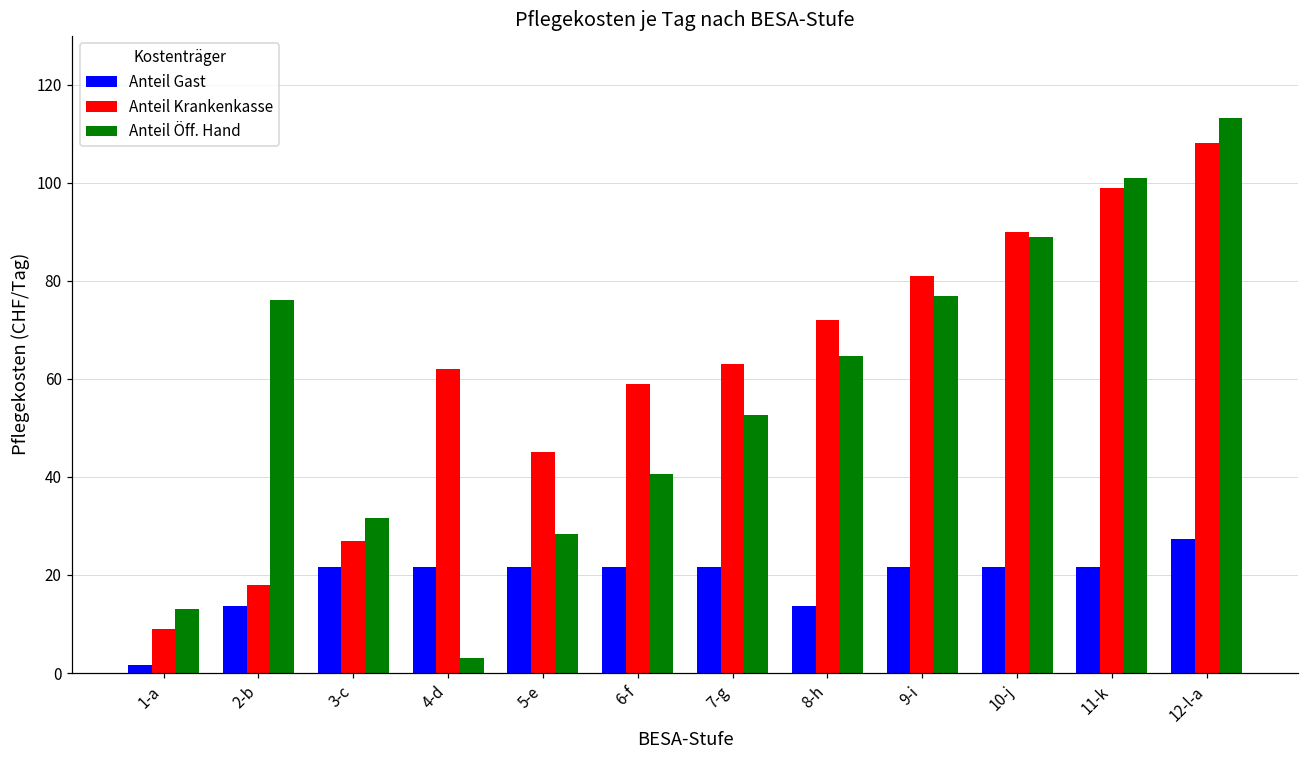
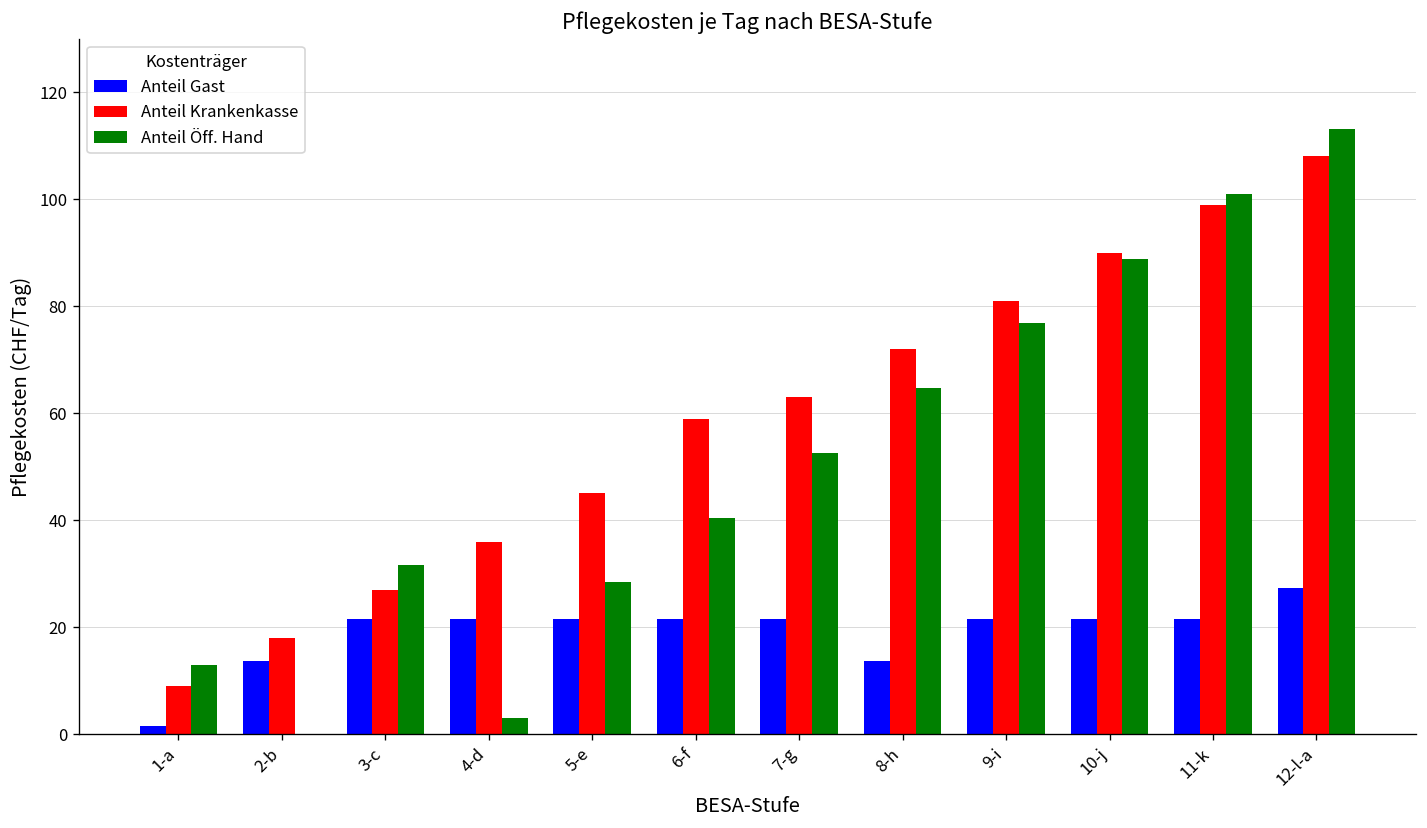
Anteil Öff. Hand, 2-b: 76 -> 0
Anteil Krankenkasse, 4-d: 62 -> 36
